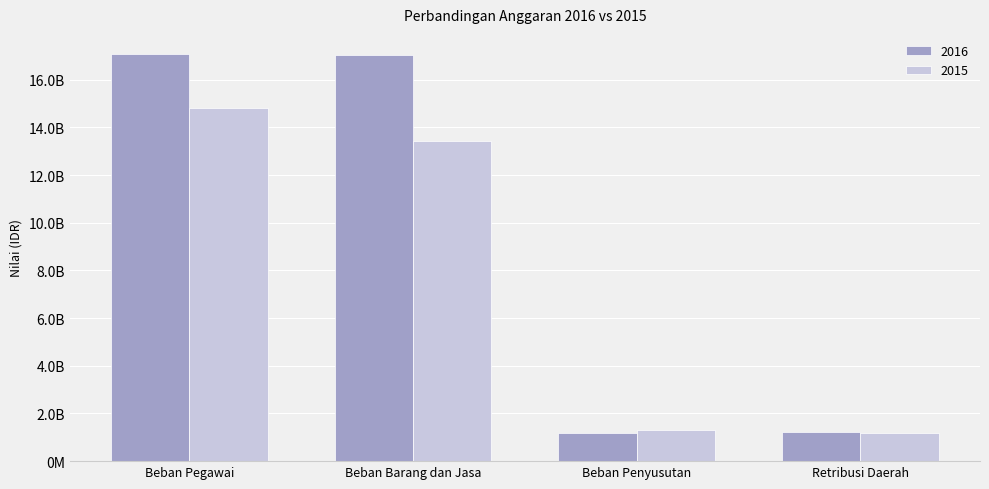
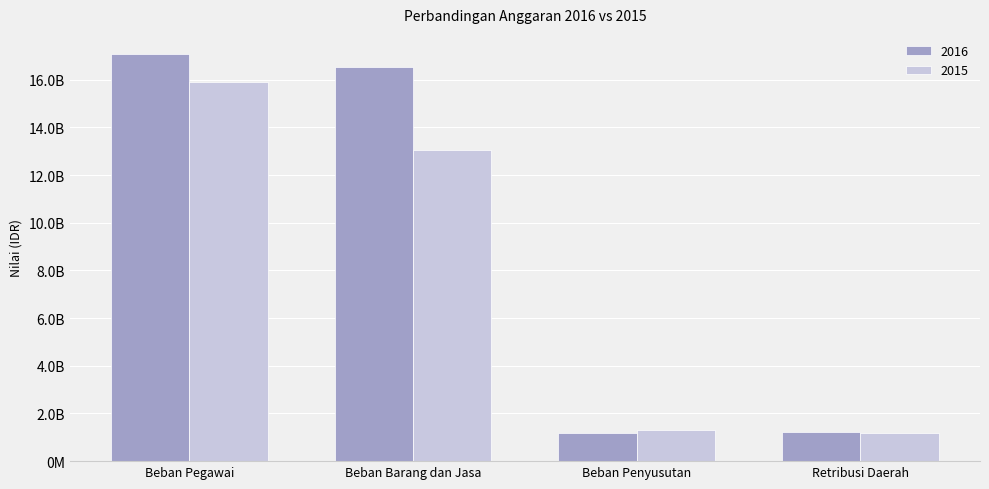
2015, Beban Pegawai: 14800000000 -> 15900000000
2016, Beban Barang dan Jasa: 17000000000 -> 16500000000
2015, Beban Barang dan Jasa: 13400000000 -> 13100000000
